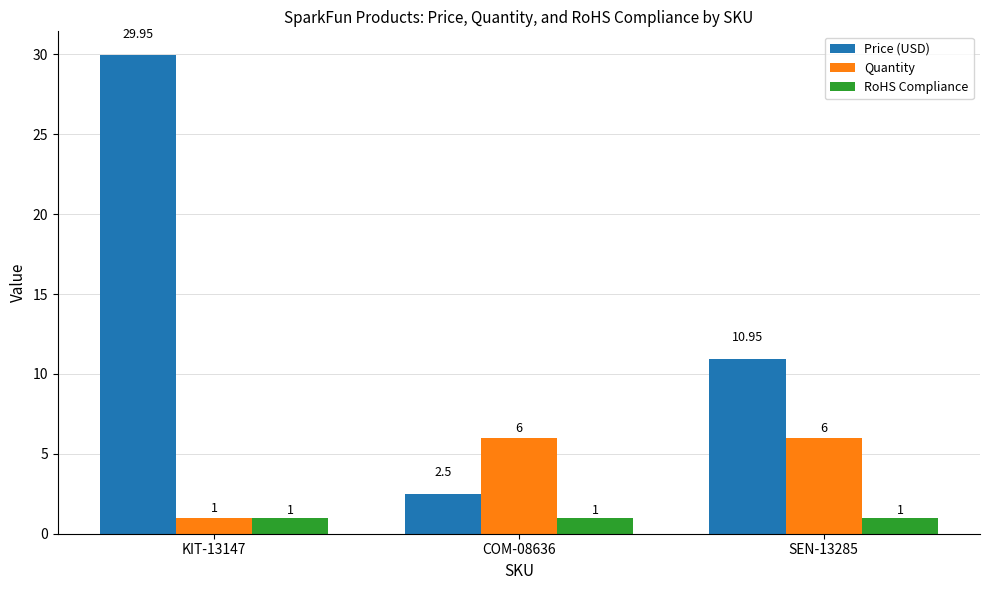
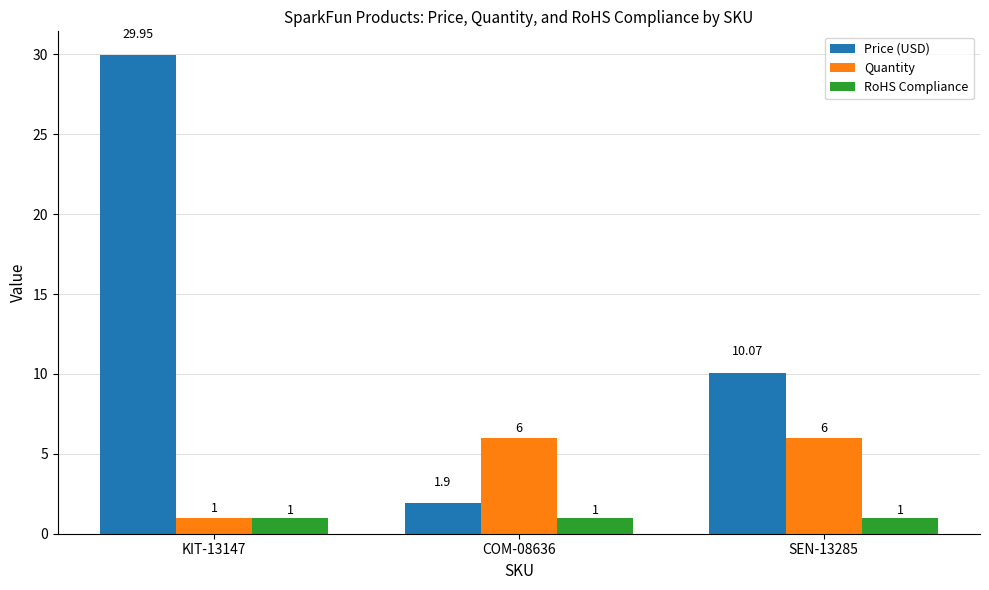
Price (USD), COM-08636: 2.5 -> 1.9
Price (USD), SEN-13285: 10.95 -> 10.07
